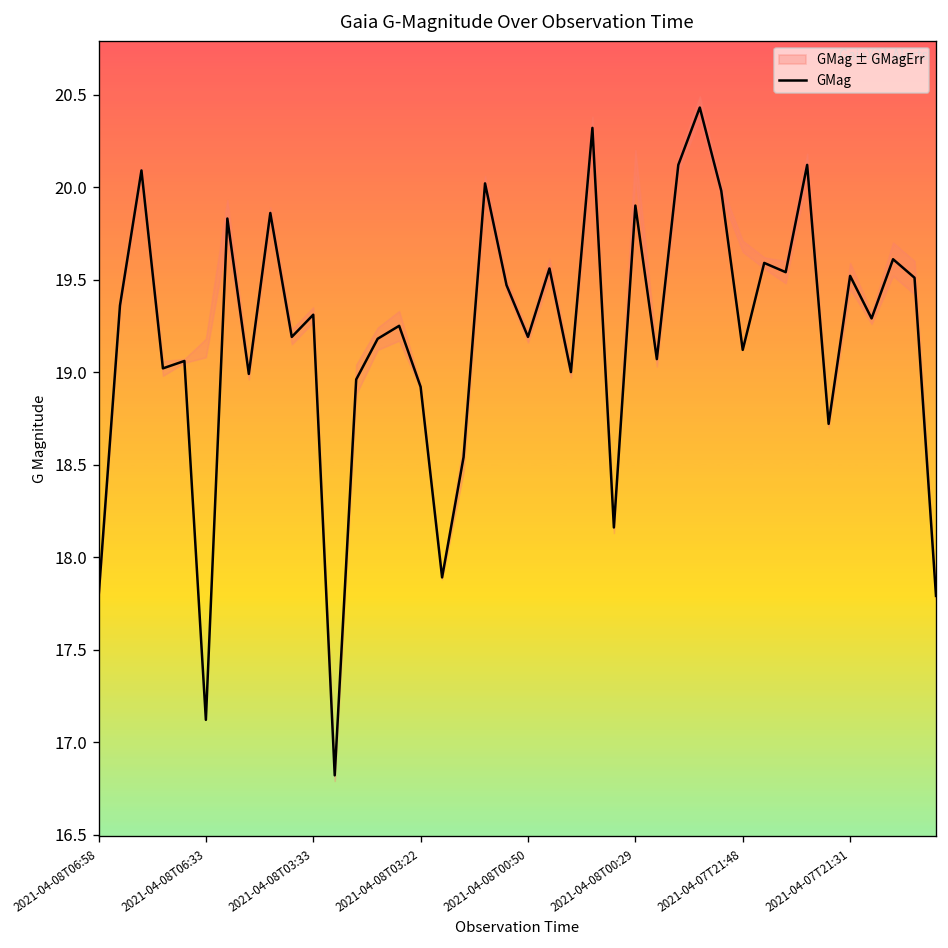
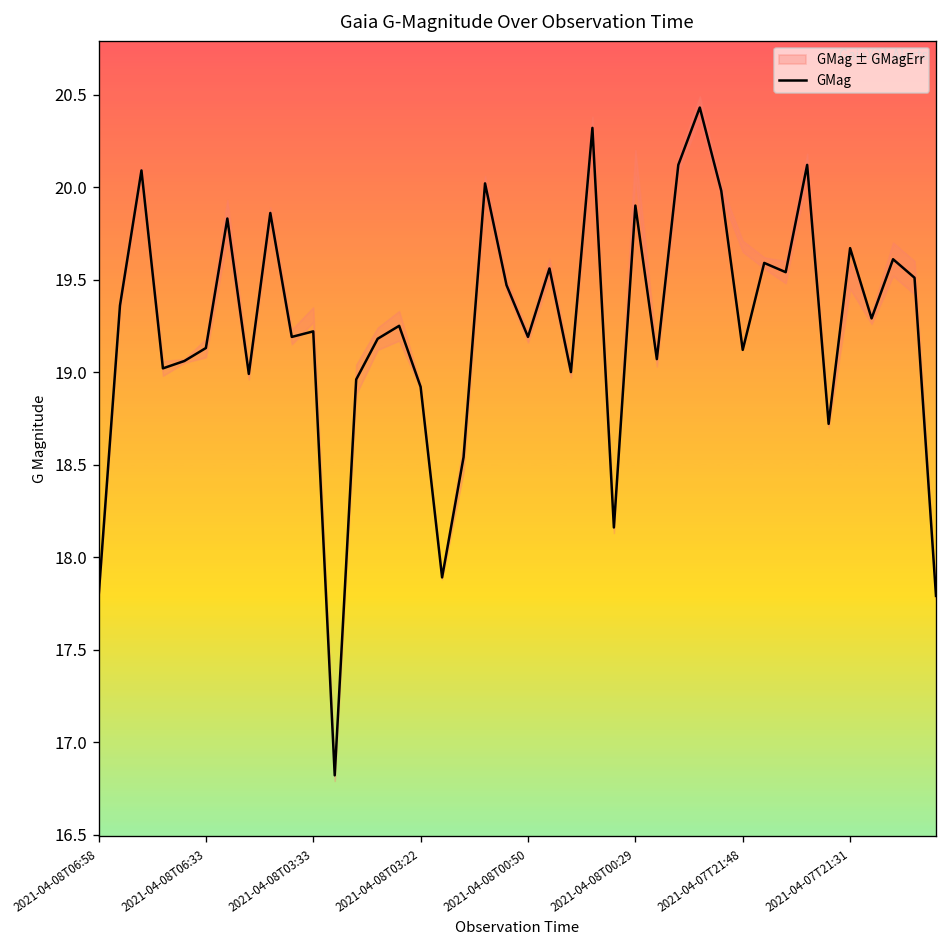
GMag, 2021-04-08T06:33: 17.12 -> 19.13
GMag, 2021-04-08T03:33: 19.31 -> 19.22
GMag, 2021-04-07T21:31: 19.52 -> 19.67
